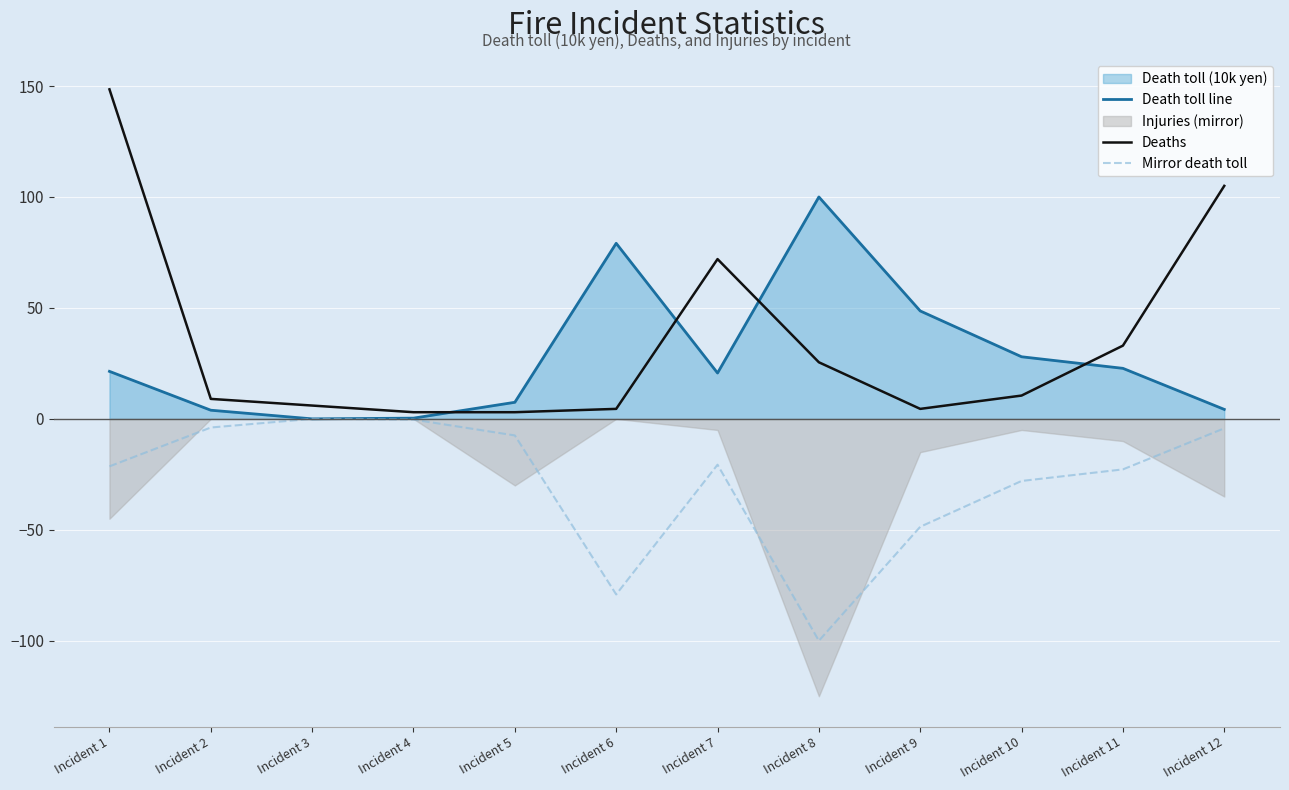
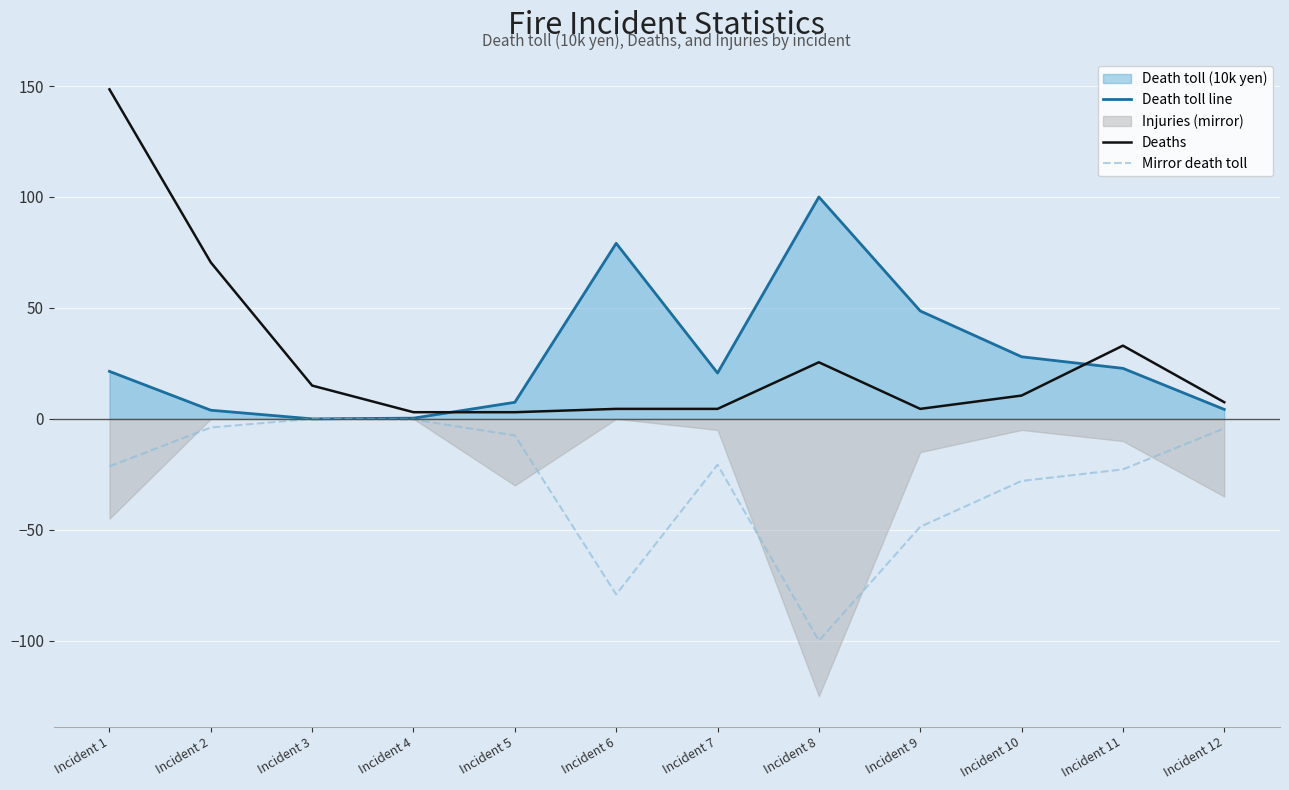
Deaths, Incident 2: 9 -> 71
Deaths, Incident 3: 6 -> 15
Deaths, Incident 7: 72 -> 5
Deaths, Incident 12: 105 -> 8
